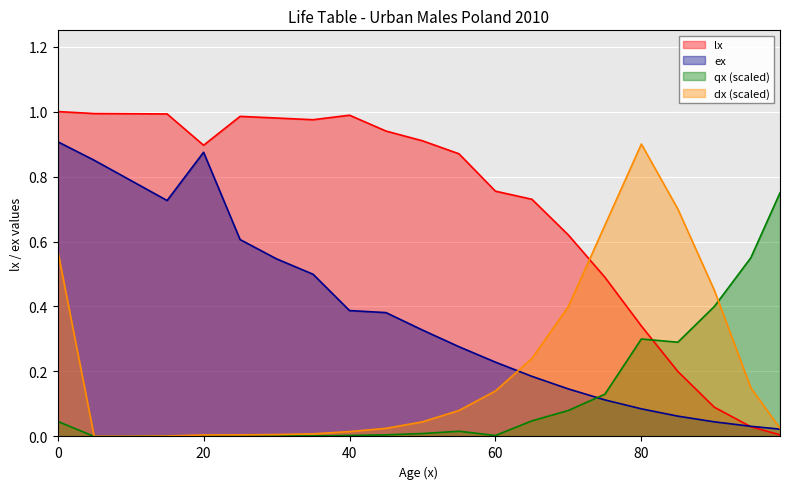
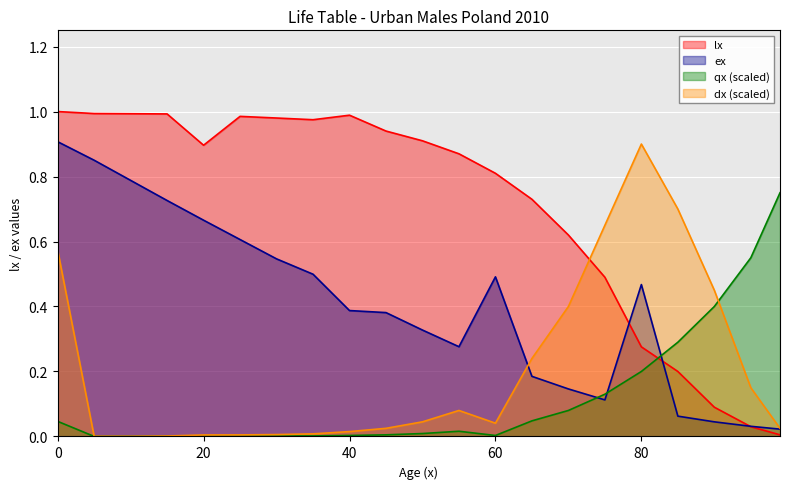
ex, 20: 0.87 -> 0.67
lx, 60: 0.75 -> 0.81
ex, 60: 0.23 -> 0.49
dx (scaled), 60: 0.14 -> 0.04
lx, 80: 0.34 -> 0.28
ex, 80: 0.08 -> 0.47
qx (scaled), 80: 0.3 -> 0.2
